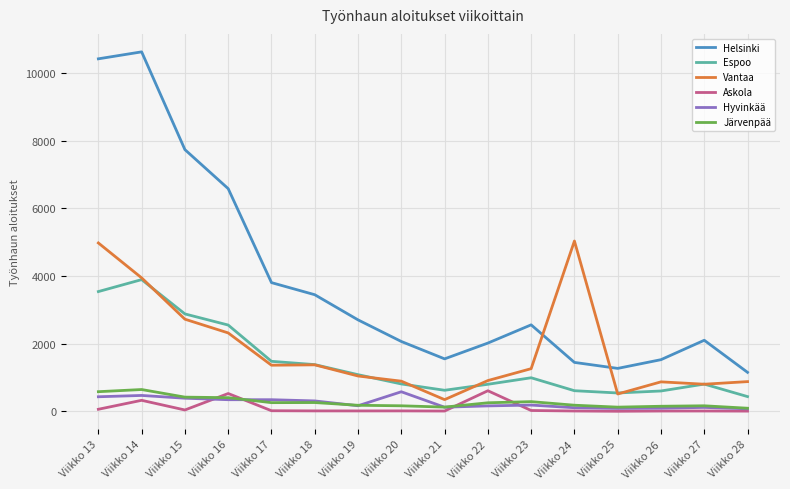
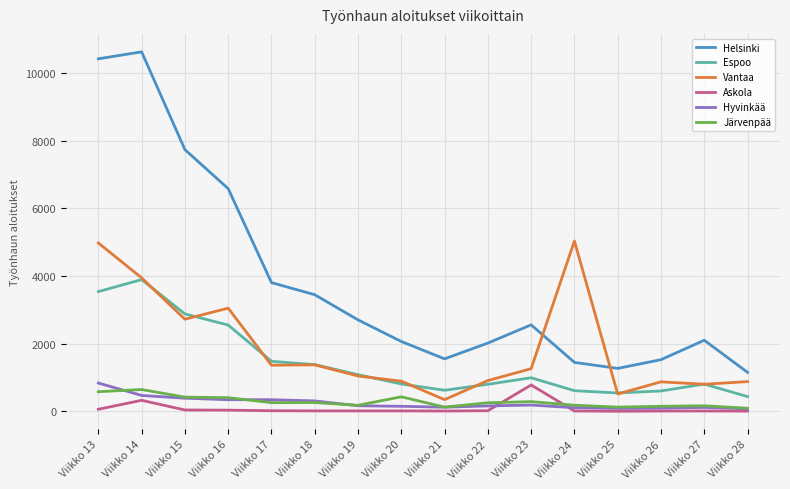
Hyvinkää, Viikko 13: 400 -> 800
Vantaa, Viikko 16: 2300 -> 3000
Askola, Viikko 16: 500 -> 0
Hyvinkää, Viikko 20: 600 -> 100
Järvenpää, Viikko 20: 200 -> 400
Askola, Viikko 22: 600 -> 0
Askola, Viikko 23: 0 -> 800
